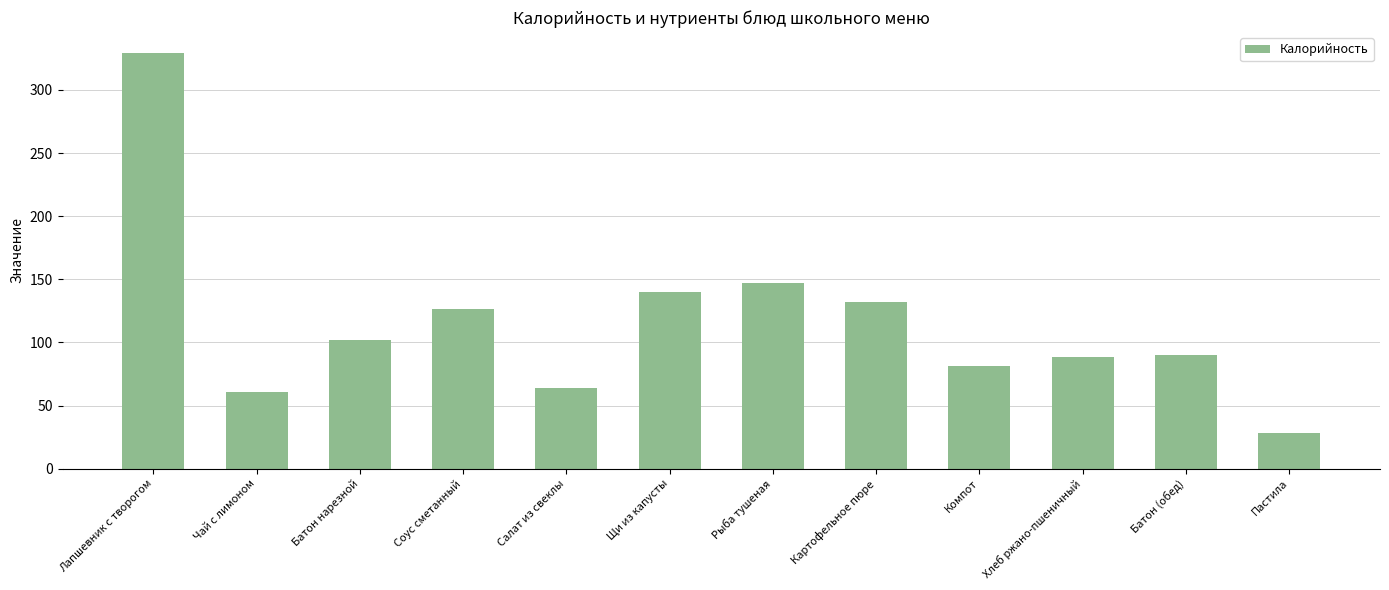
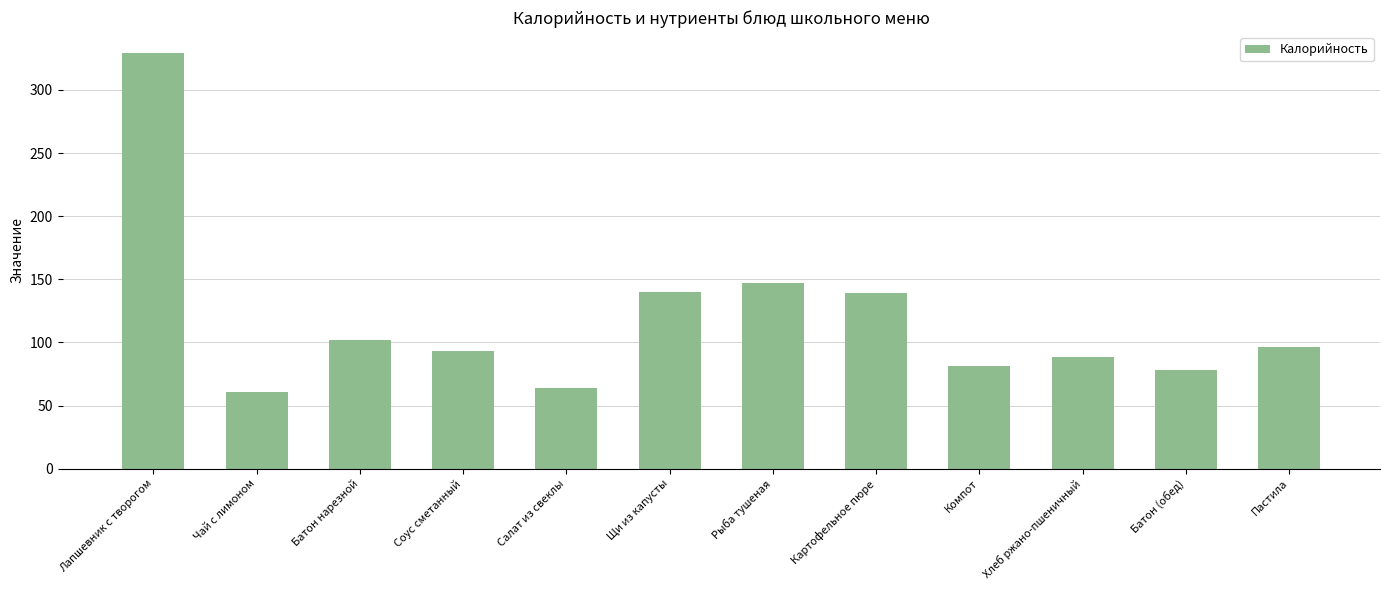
Соус сметанный: 127 -> 93
Картофельное пюре: 132 -> 139
Батон (обед): 90 -> 79
Пастила: 29 -> 97
